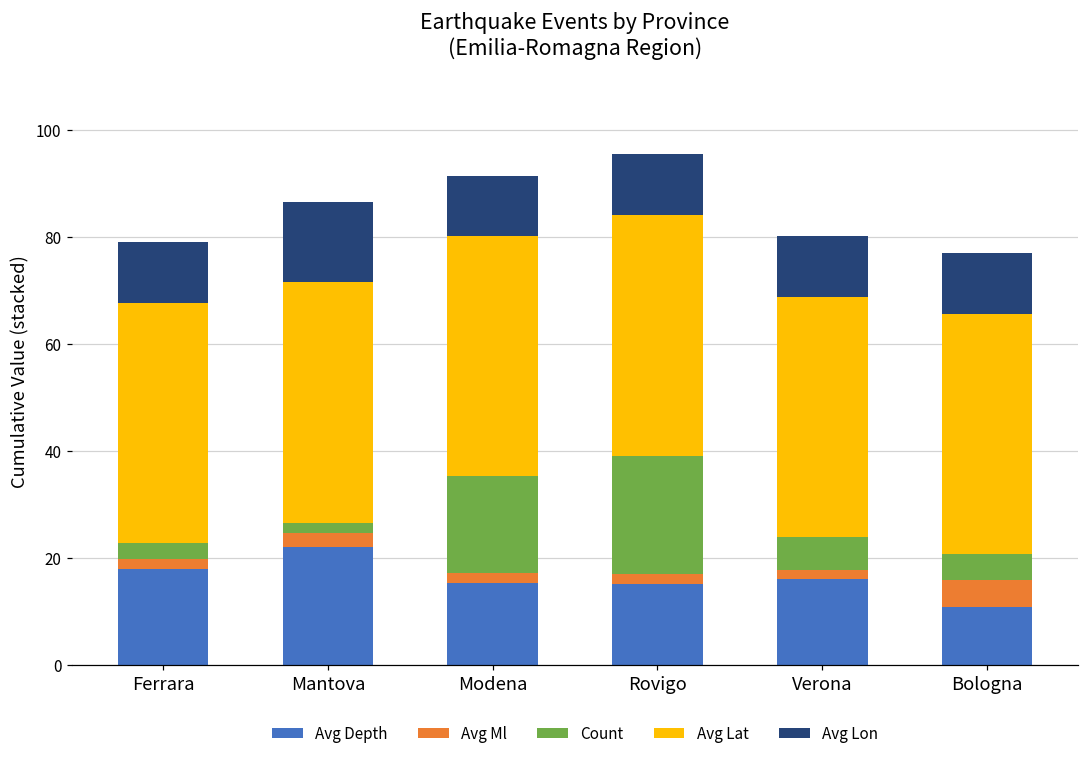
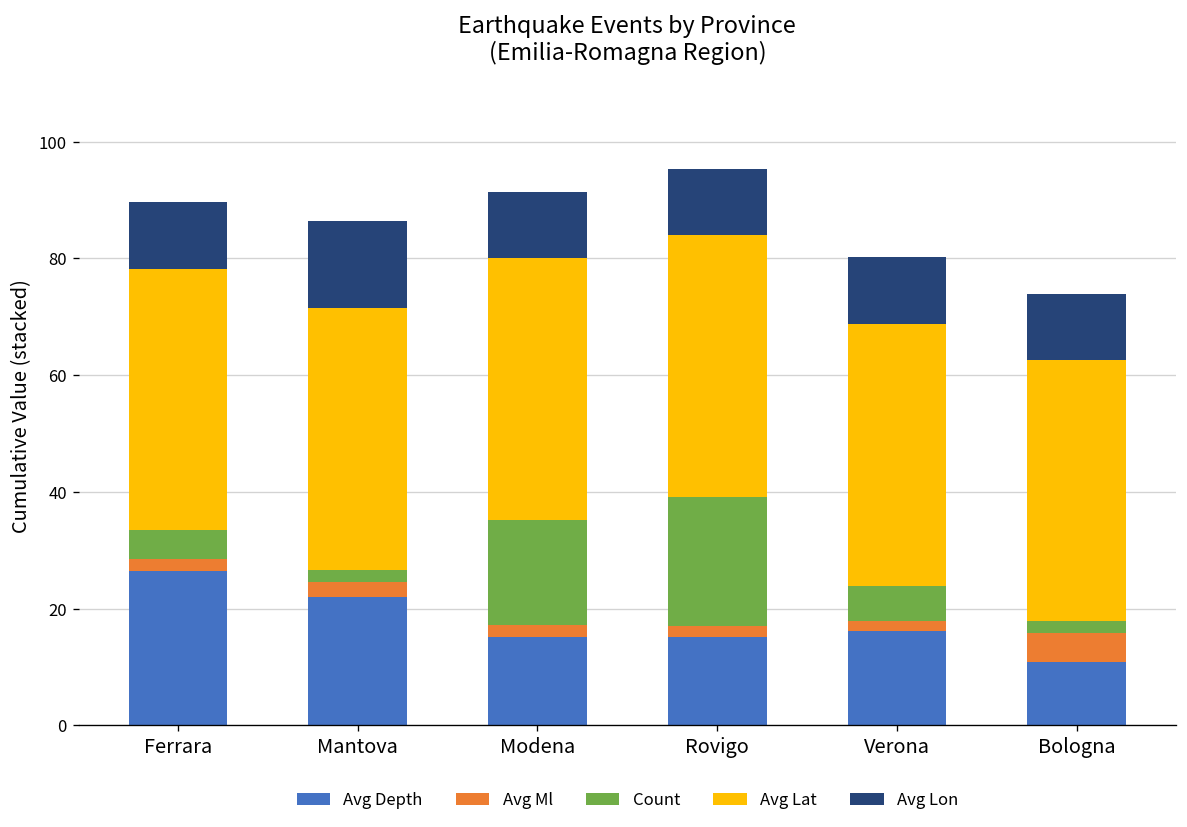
Avg Depth, Ferrara: 18 -> 26
Count, Ferrara: 3 -> 5
Count, Bologna: 5 -> 2
